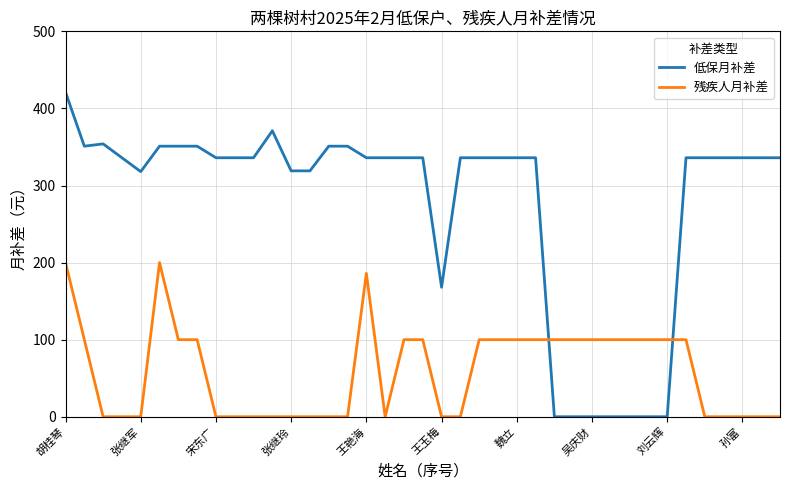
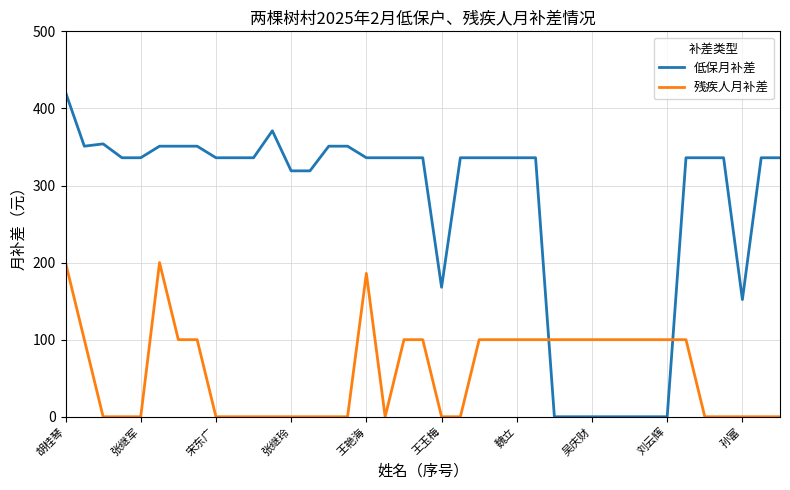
低保月补差, 张继军: 320 -> 340
低保月补差, 孙富: 340 -> 150
